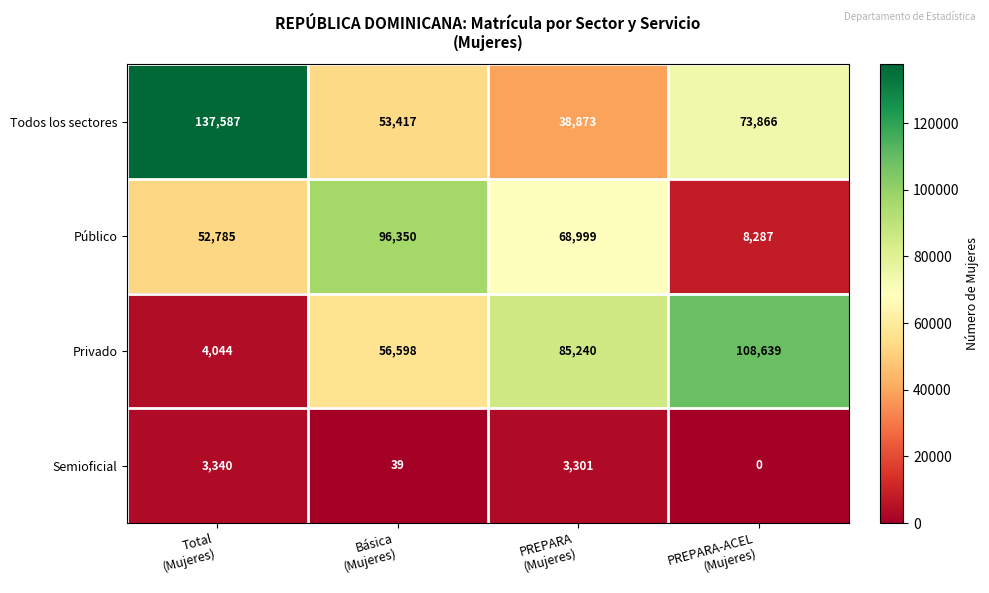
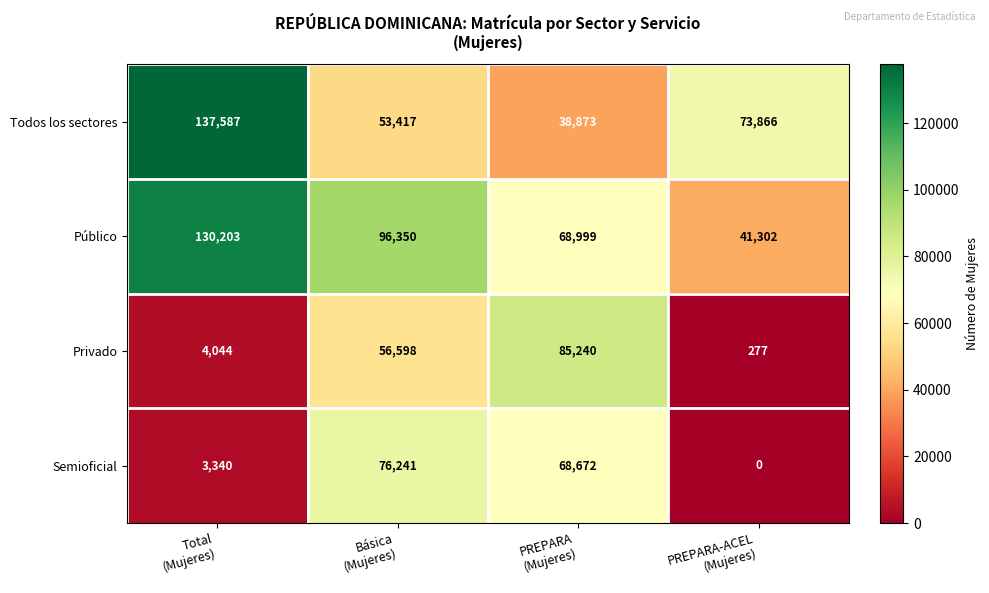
Público, Total (Mujeres): 52,785 -> 130,203
Público, PREPARA-ACEL (Mujeres): 8,287 -> 41,302
Privado, PREPARA-ACEL (Mujeres): 108,639 -> 277
Semioficial, Básica (Mujeres): 39 -> 76,241
Semioficial, PREPARA (Mujeres): 3,301 -> 68,672
